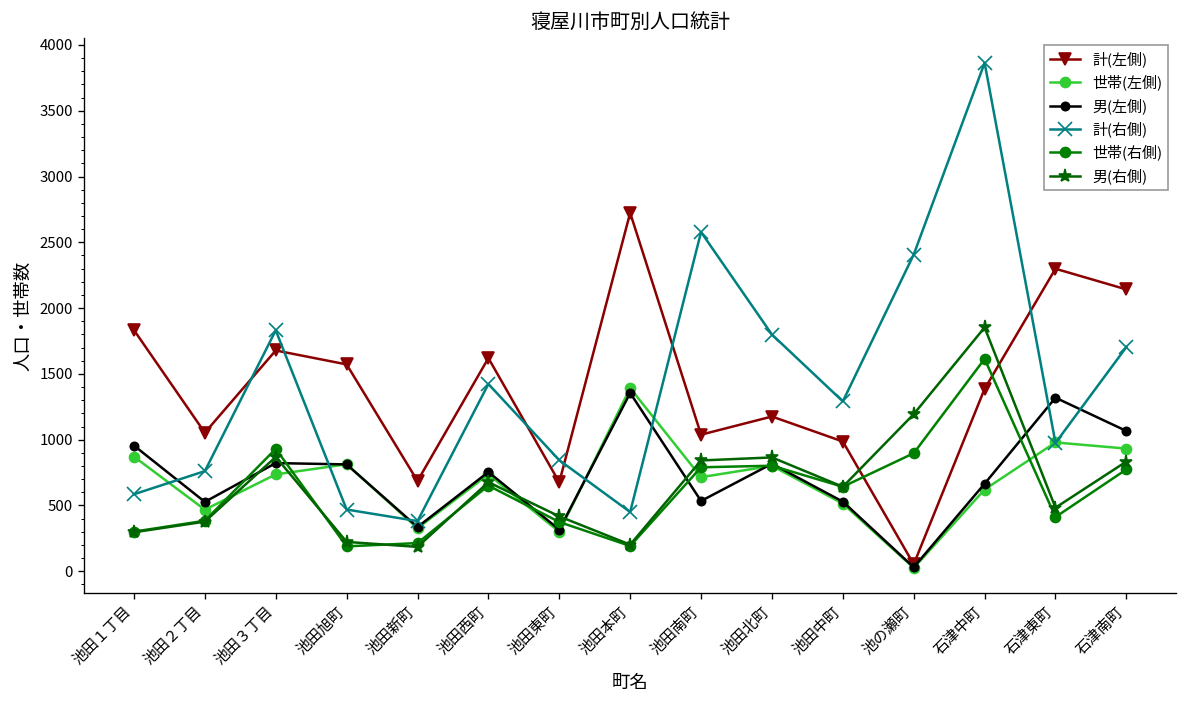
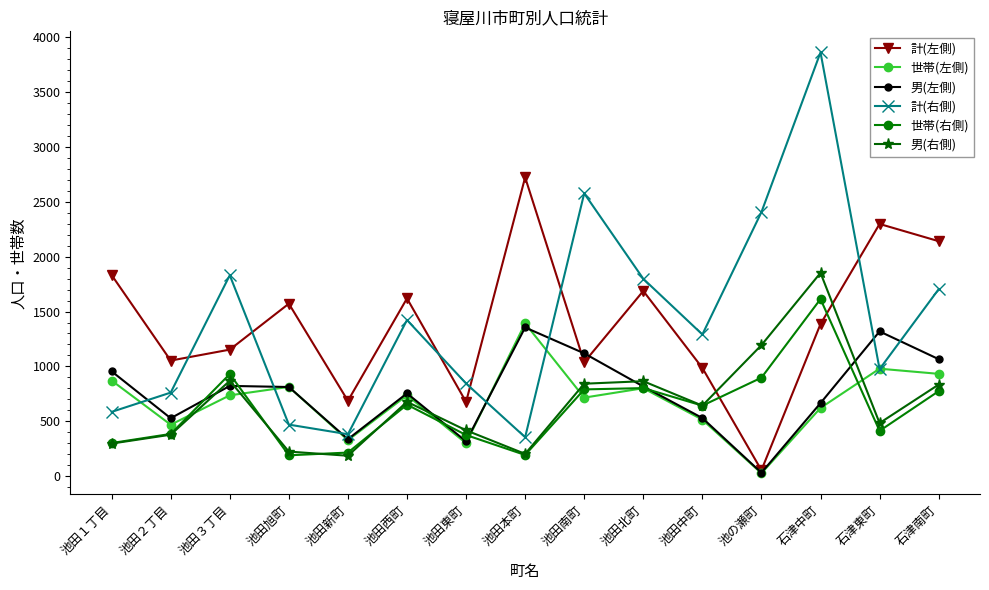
計(左側), 池田３丁目: 1680 -> 1150
計(右側), 池田本町: 450 -> 350
男(左側), 池田南町: 530 -> 1120
計(左側), 池田北町: 1180 -> 1690
